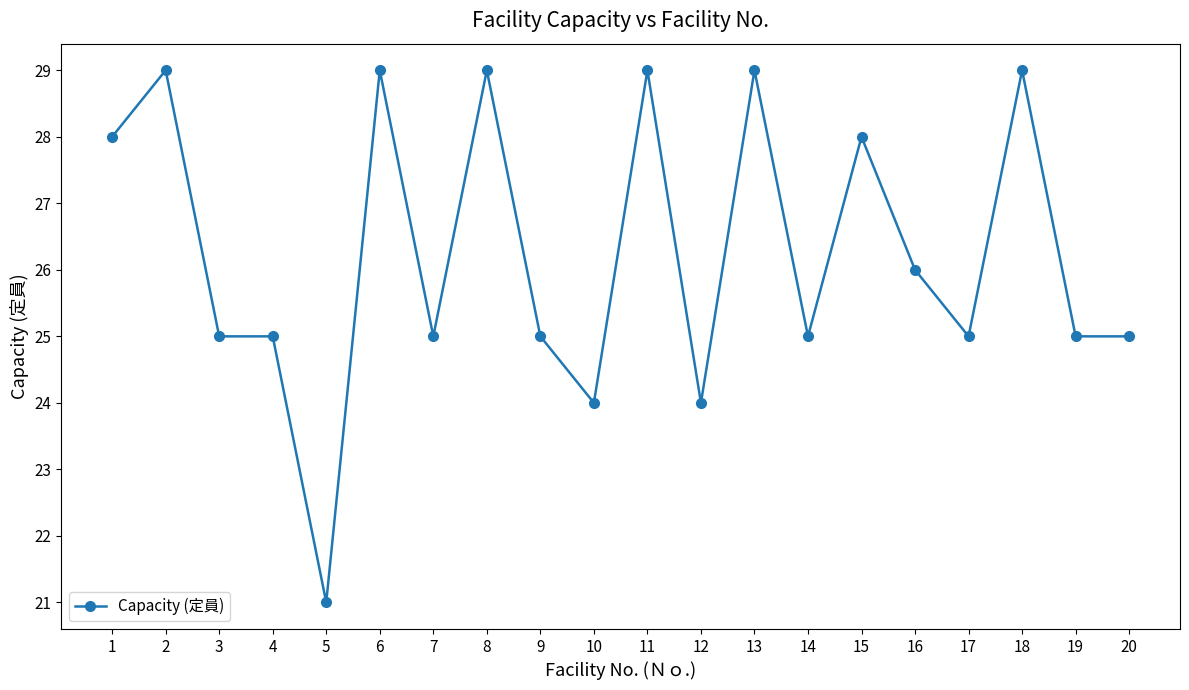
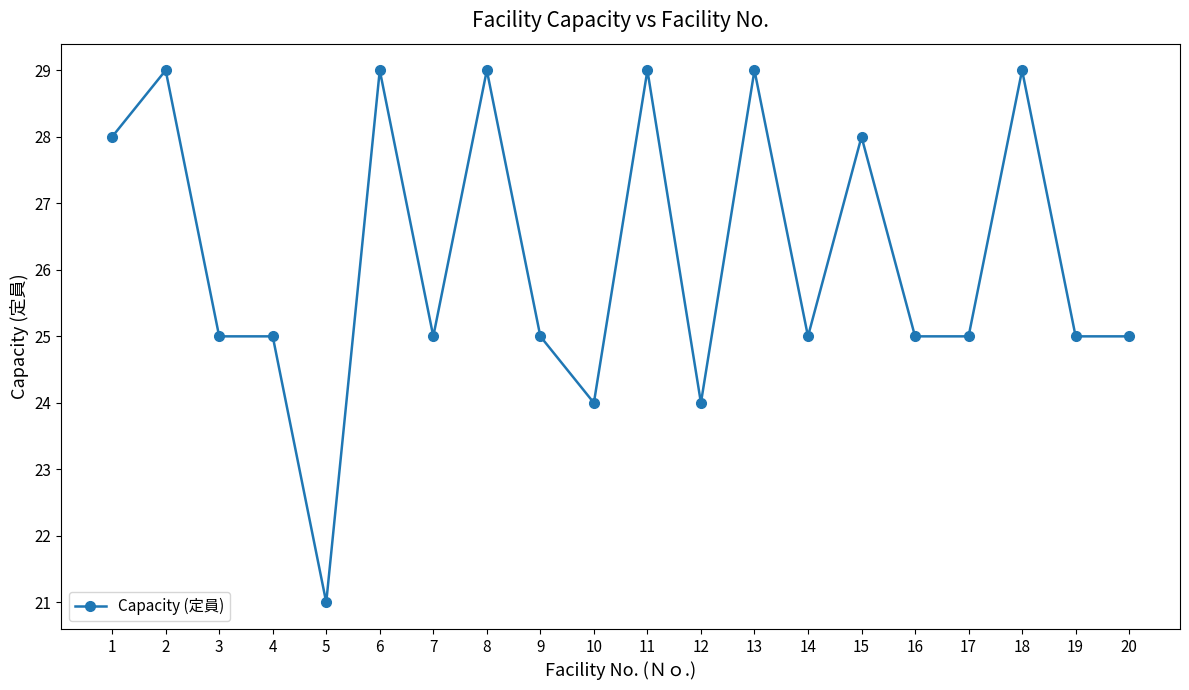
16: 26 -> 25
